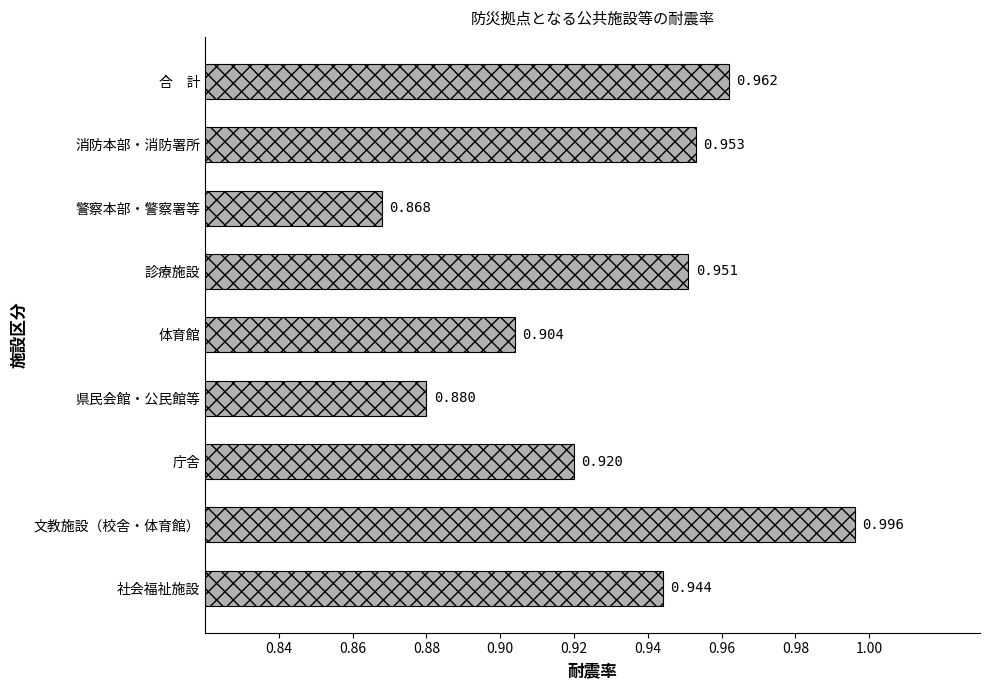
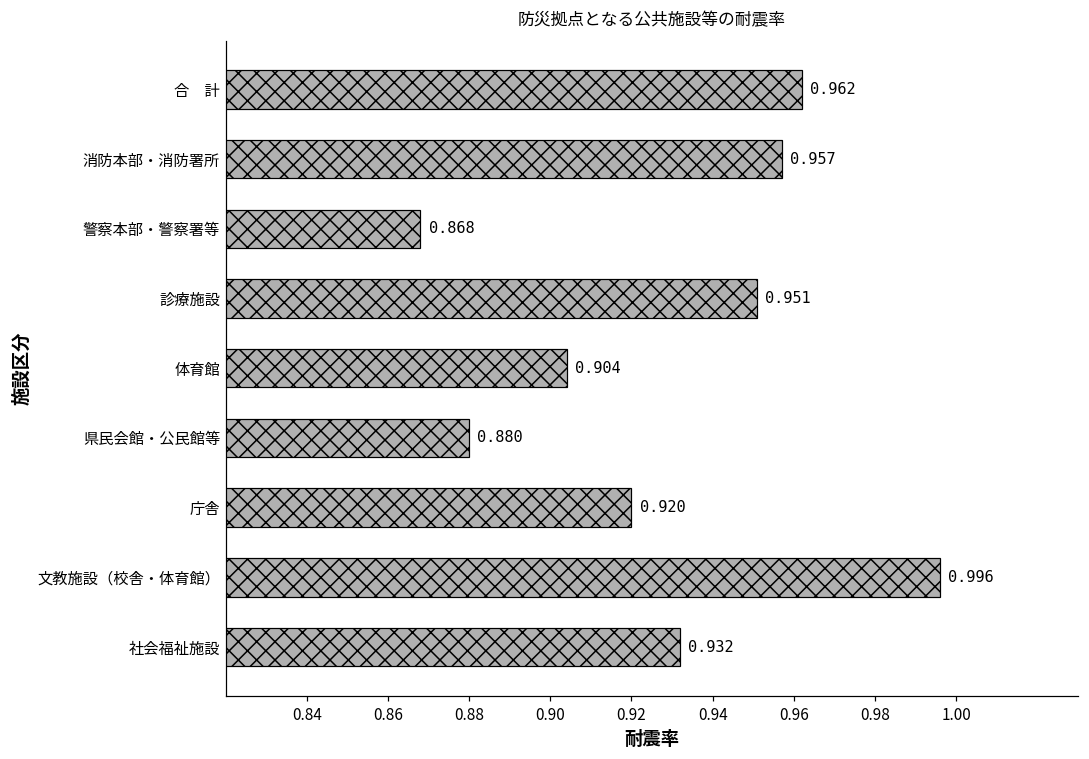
消防本部・消防署所: 0.953 -> 0.957
社会福祉施設: 0.944 -> 0.932
